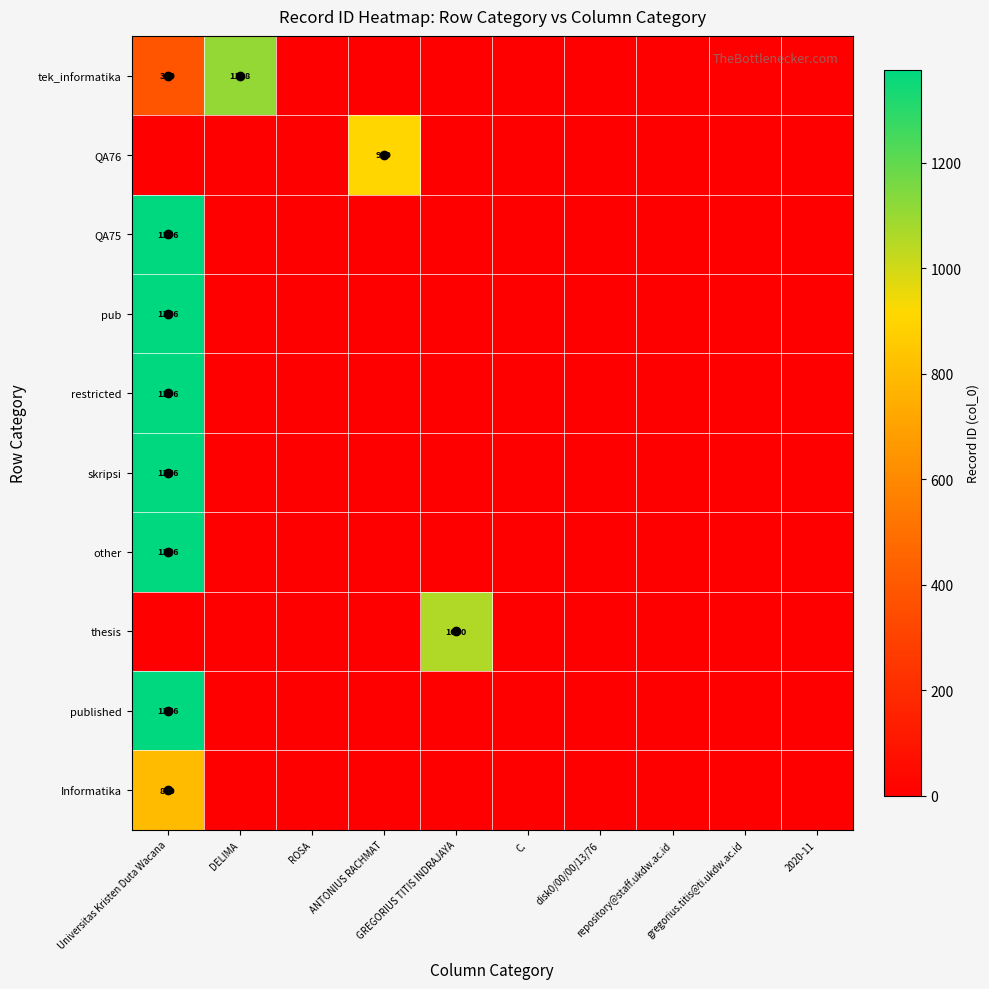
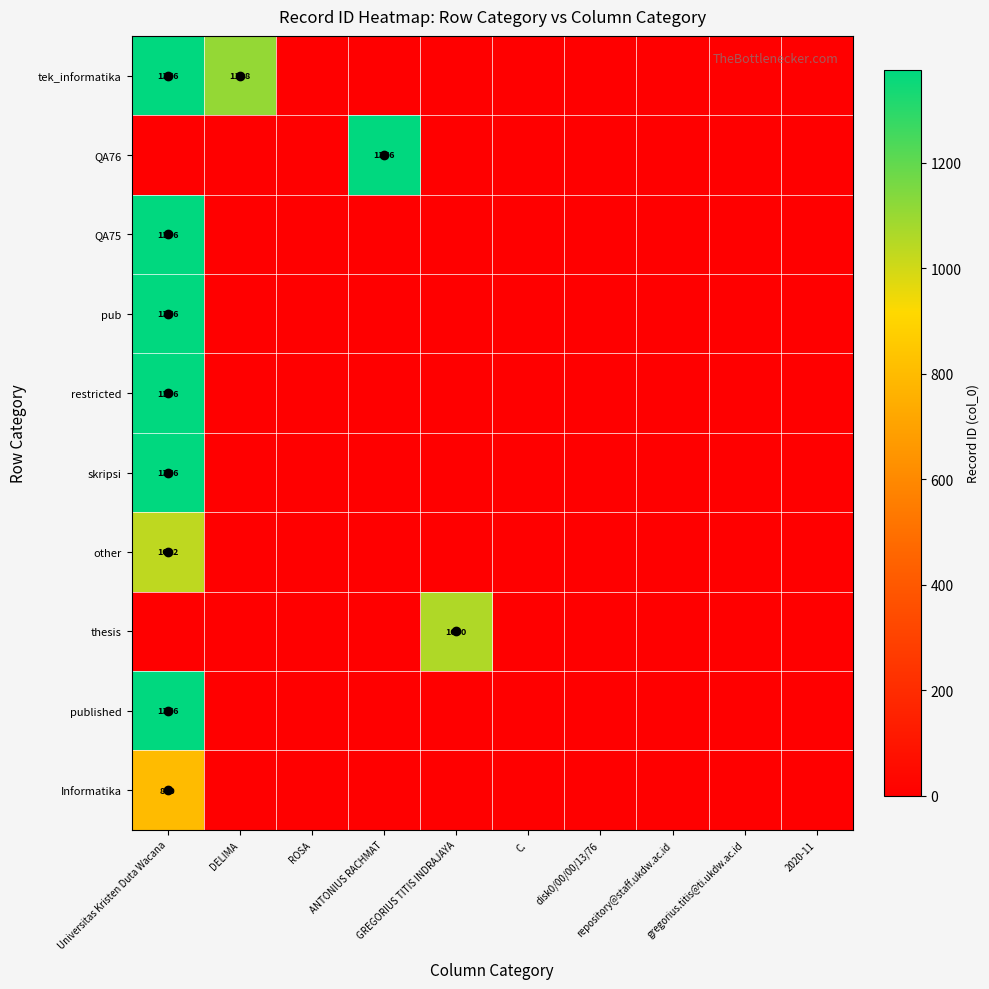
tek_informatika, Universitas Kristen Duta Wacana: 380 -> 1376
QA76, ANTONIUS RACHMAT: 909 -> 1376
other, Universitas Kristen Duta Wacana: 1376 -> 1032
